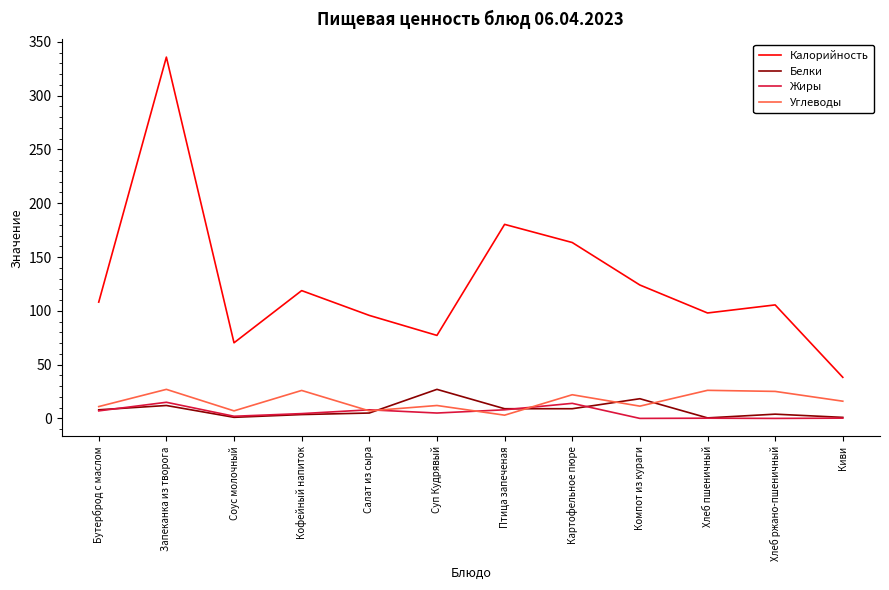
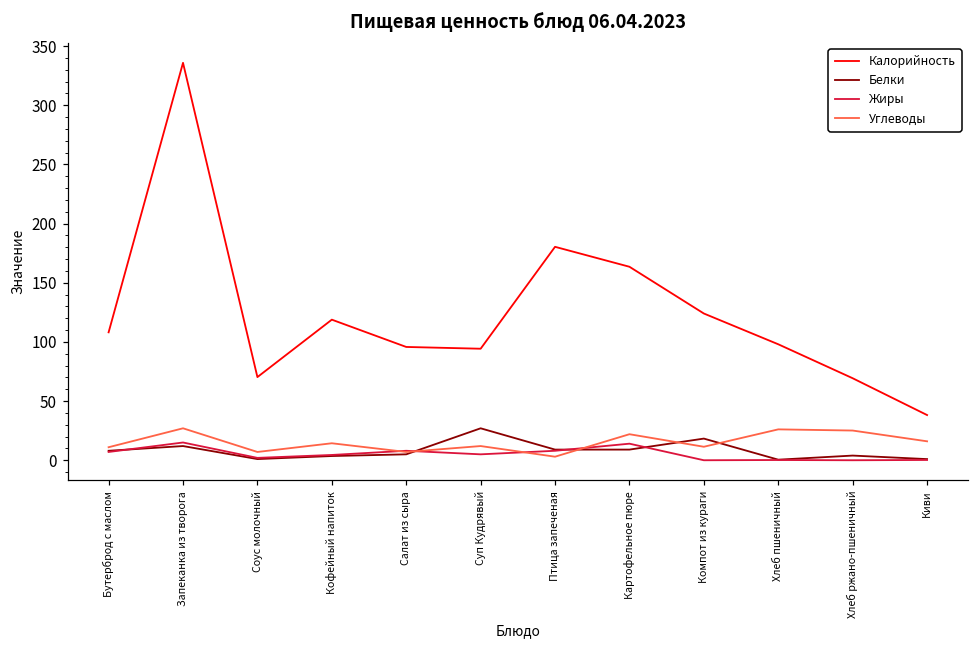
Углеводы, Кофейный напиток: 26 -> 14
Калорийность, Суп Кудрявый: 77 -> 94
Калорийность, Хлеб ржано-пшеничный: 106 -> 69
